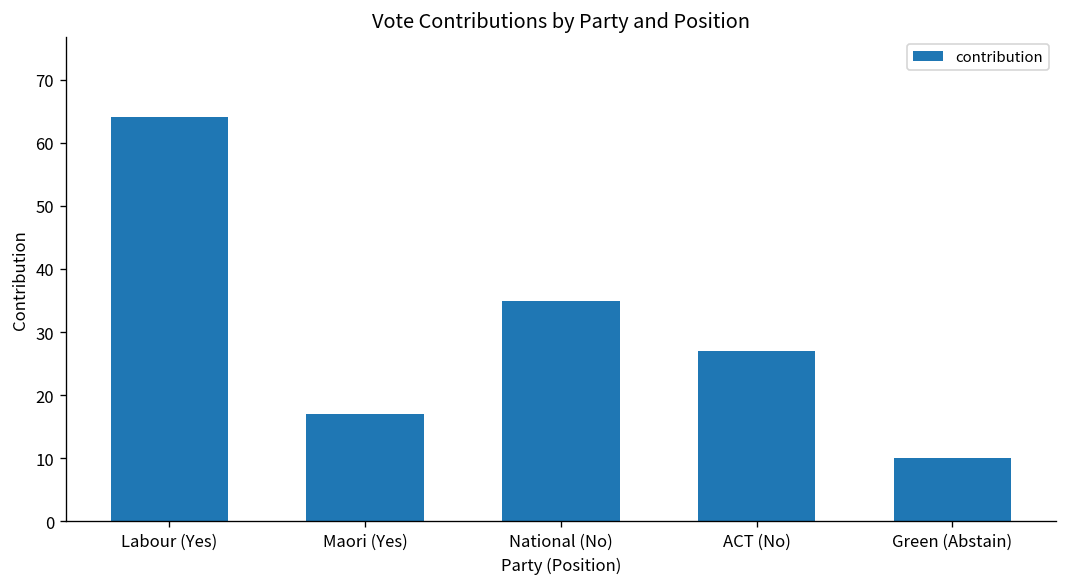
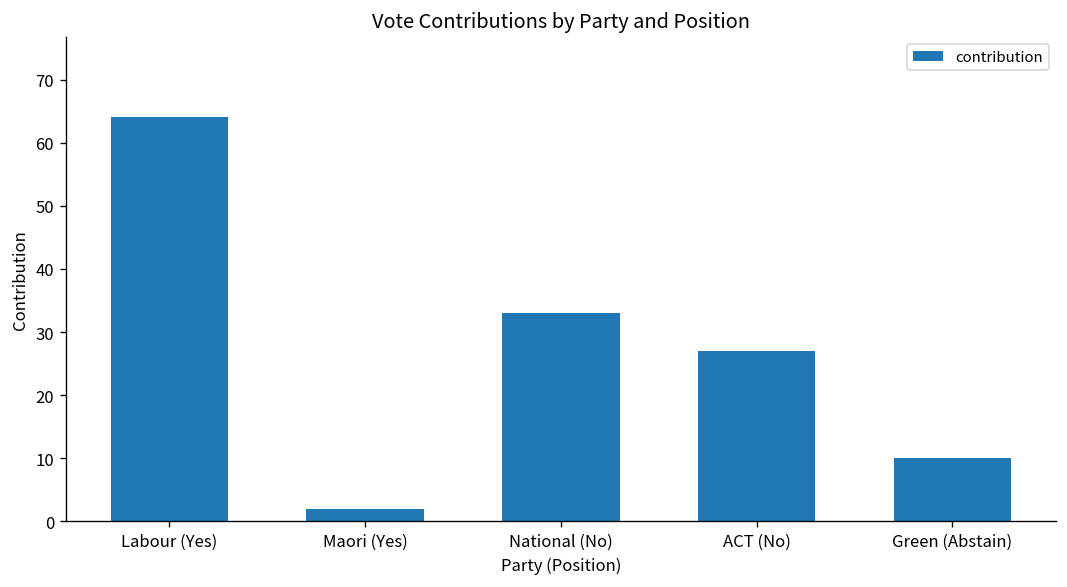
Maori (Yes): 17 -> 2
National (No): 35 -> 33
